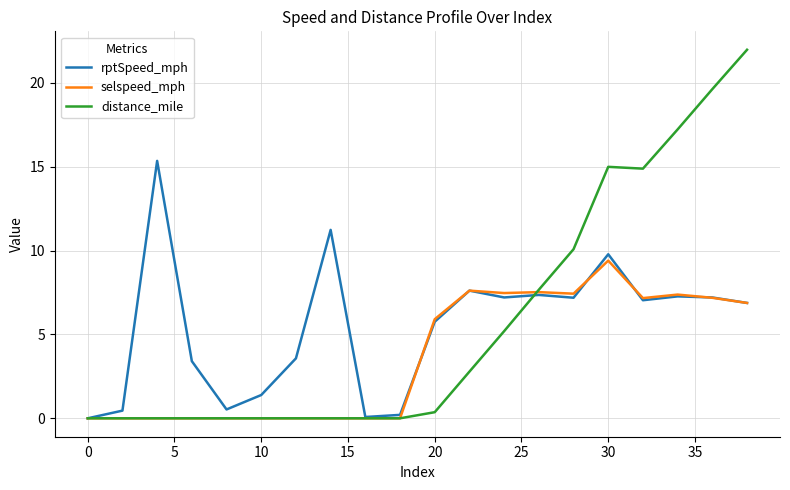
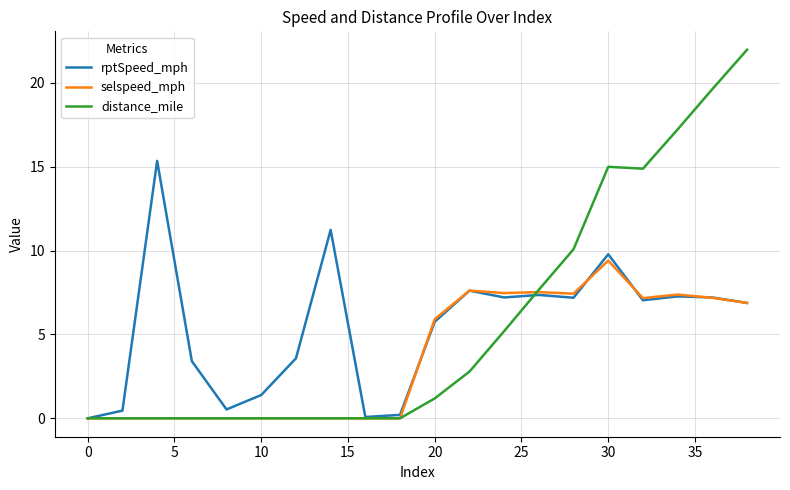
distance_mile, 20: 0.4 -> 1.2
